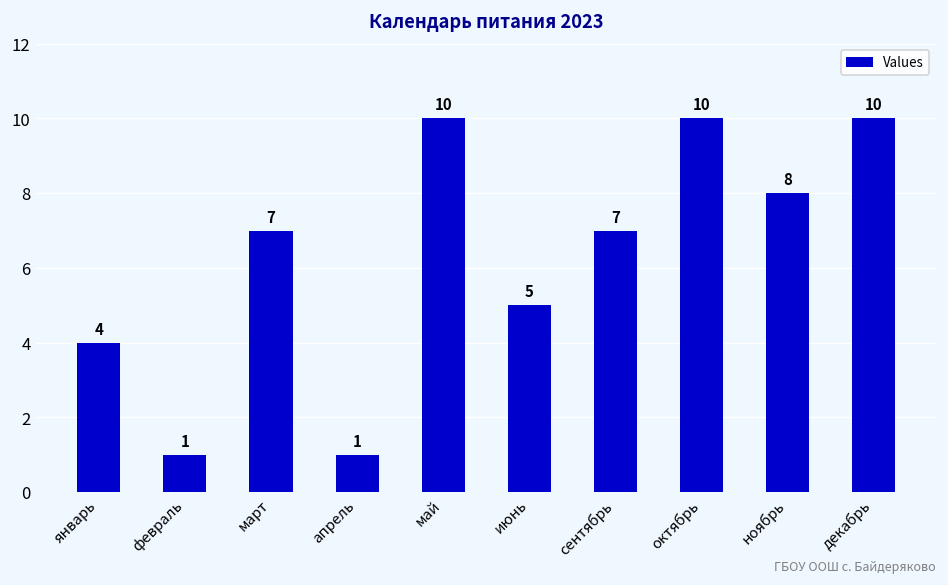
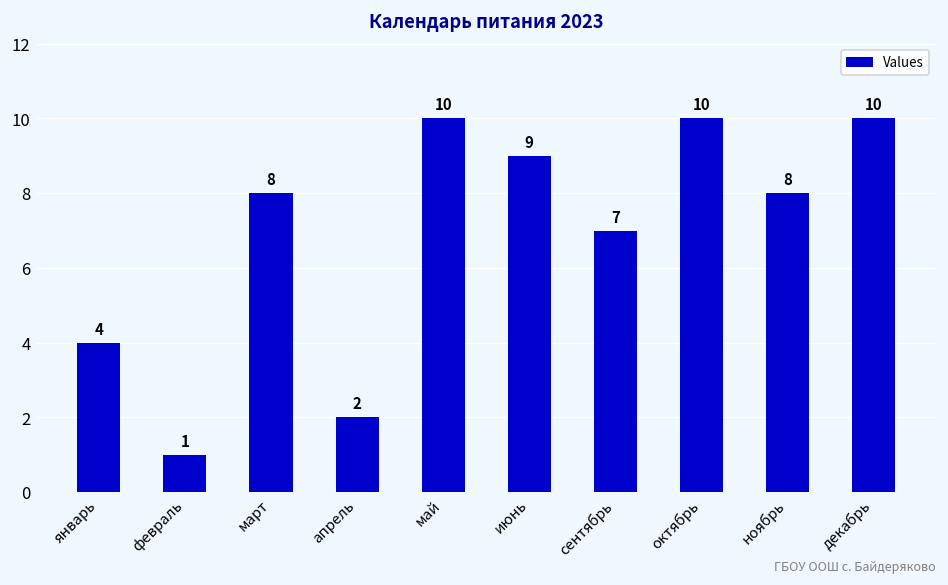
март: 7 -> 8
апрель: 1 -> 2
июнь: 5 -> 9
